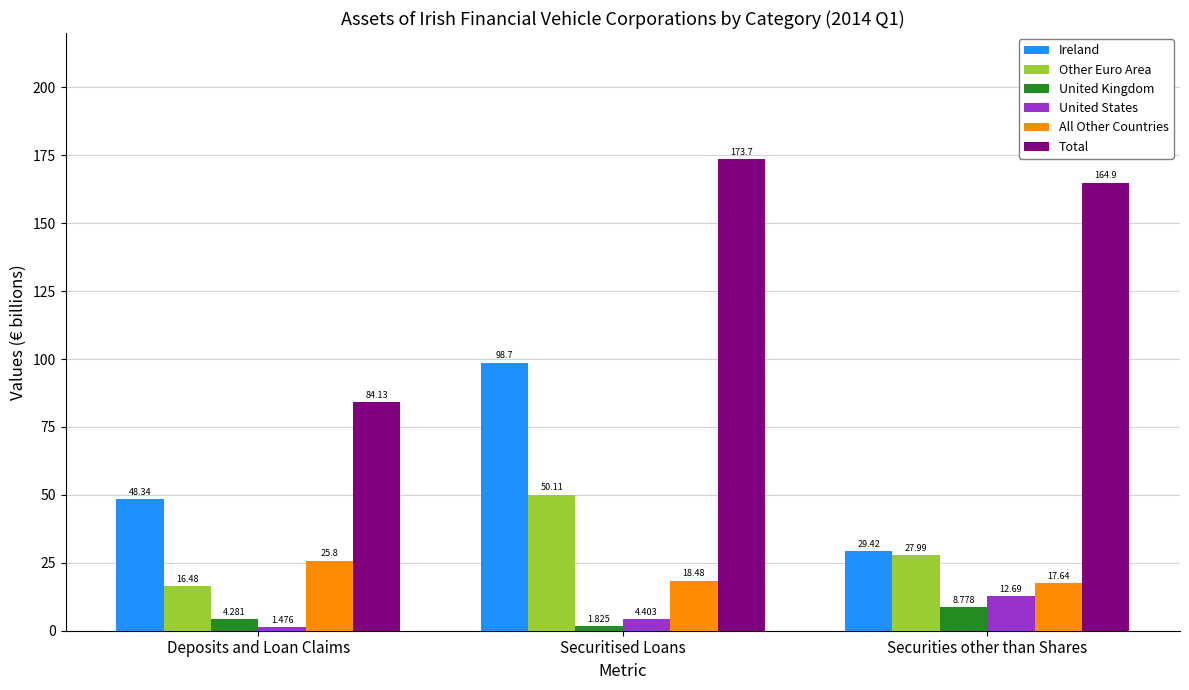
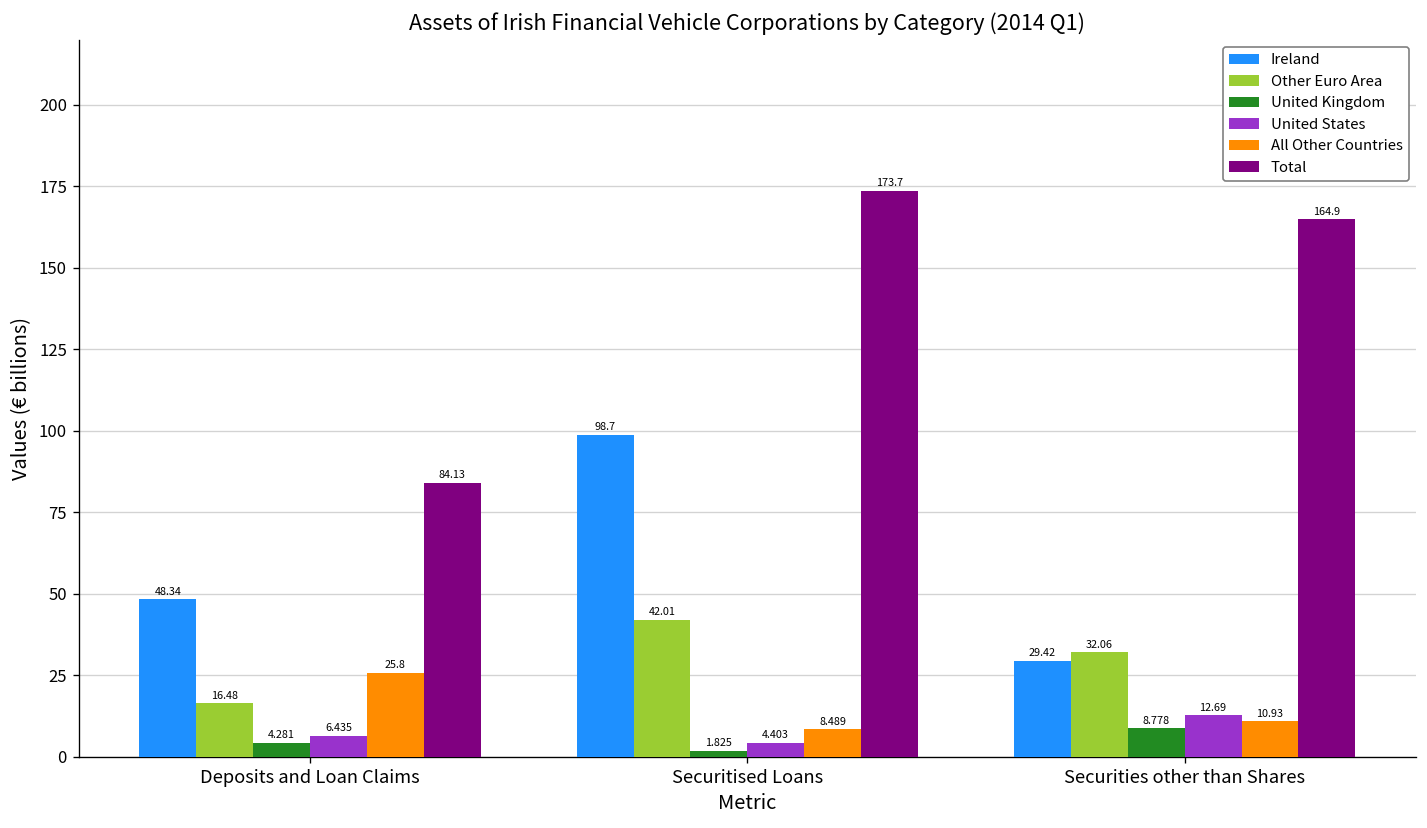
United States, Deposits and Loan Claims: 1.476 -> 6.435
Other Euro Area, Securitised Loans: 50.11 -> 42.01
All Other Countries, Securitised Loans: 18.48 -> 8.489
Other Euro Area, Securities other than Shares: 27.99 -> 32.06
All Other Countries, Securities other than Shares: 17.64 -> 10.93
